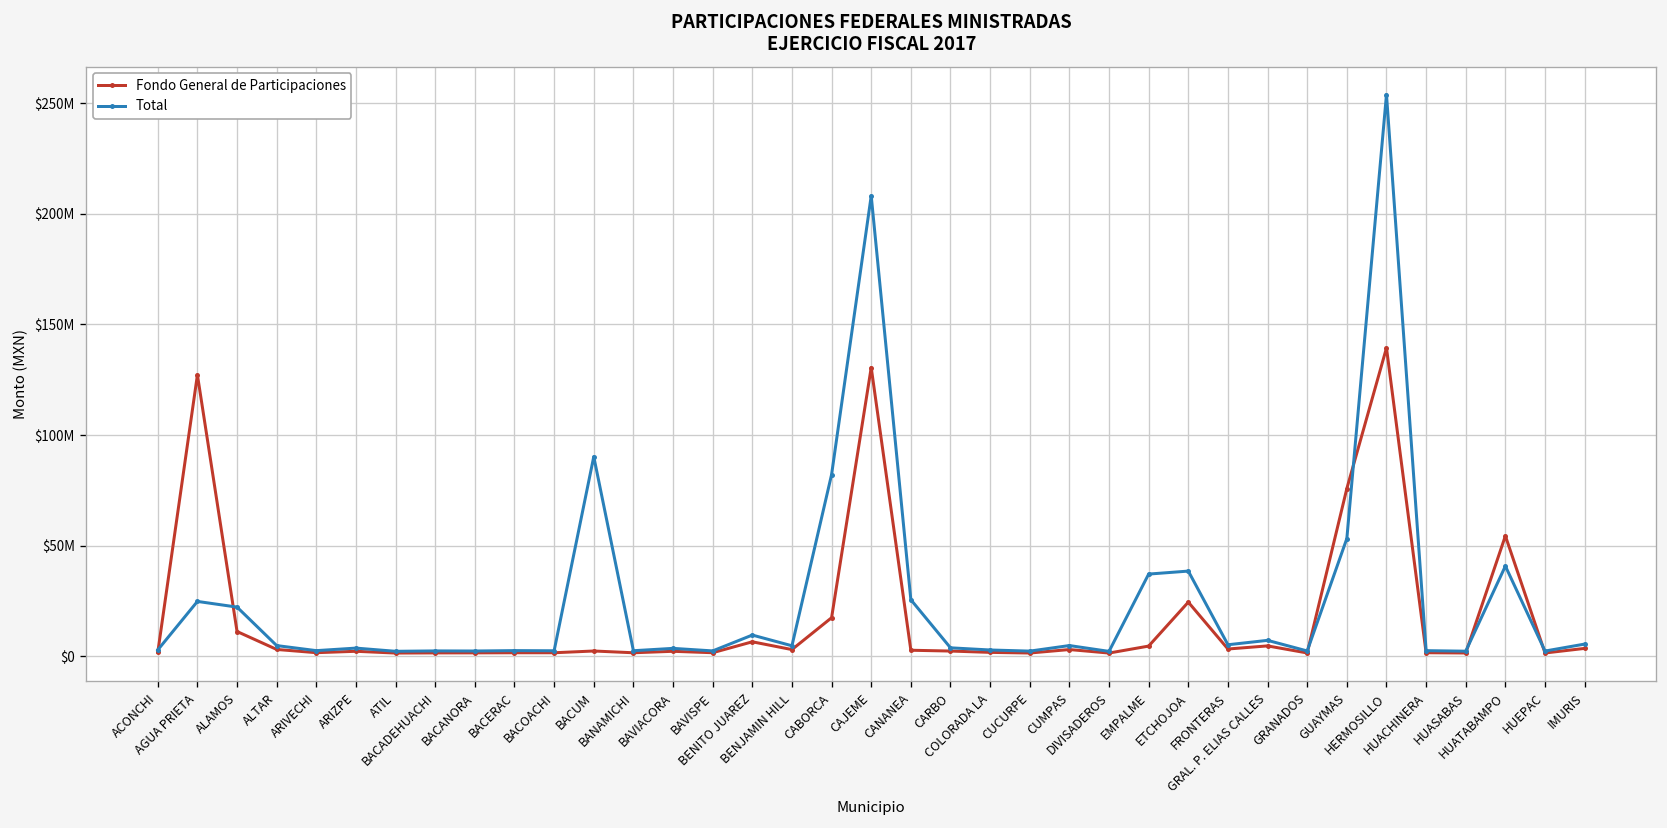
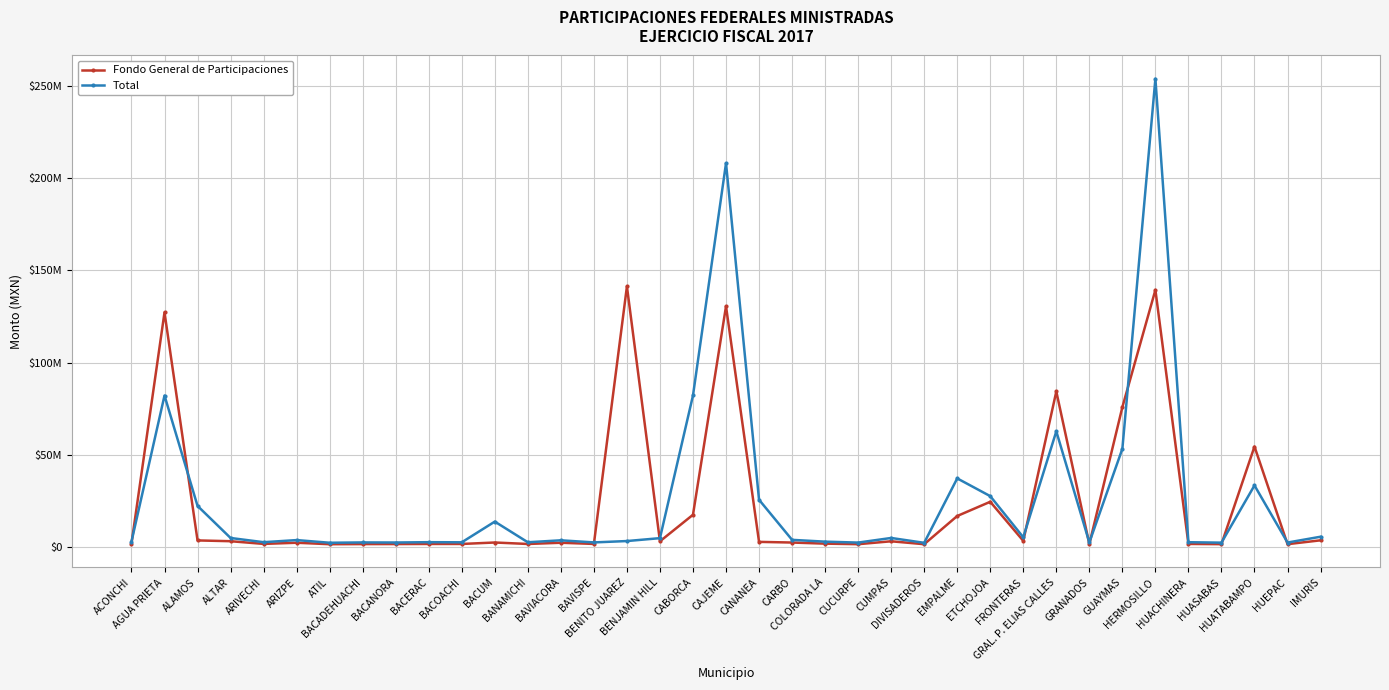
Total, AGUA PRIETA: $25000000 -> $82000000
Fondo General de Participaciones, ALAMOS: $11000000 -> $3000000
Total, BACUM: $90000000 -> $14000000
Fondo General de Participaciones, BENITO JUAREZ: $6000000 -> $141000000
Total, BENITO JUAREZ: $10000000 -> $3000000
Fondo General de Participaciones, EMPALME: $5000000 -> $17000000
Total, ETCHOJOA: $38000000 -> $27000000
Fondo General de Participaciones, GRAL. P. ELIAS CALLES: $5000000 -> $84000000
Total, GRAL. P. ELIAS CALLES: $7000000 -> $63000000
Total, HUATABAMPO: $41000000 -> $33000000
